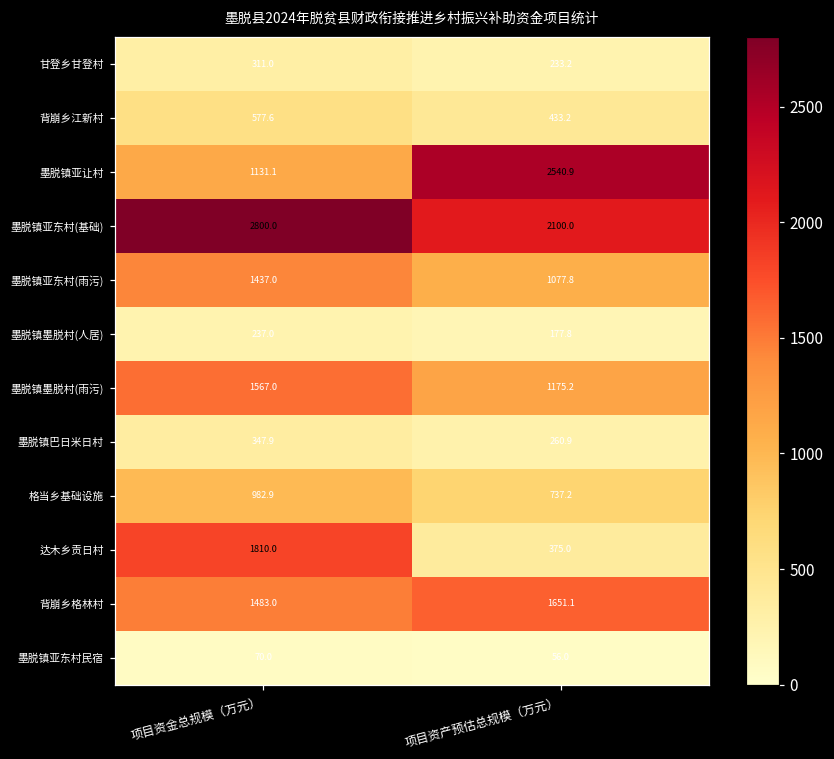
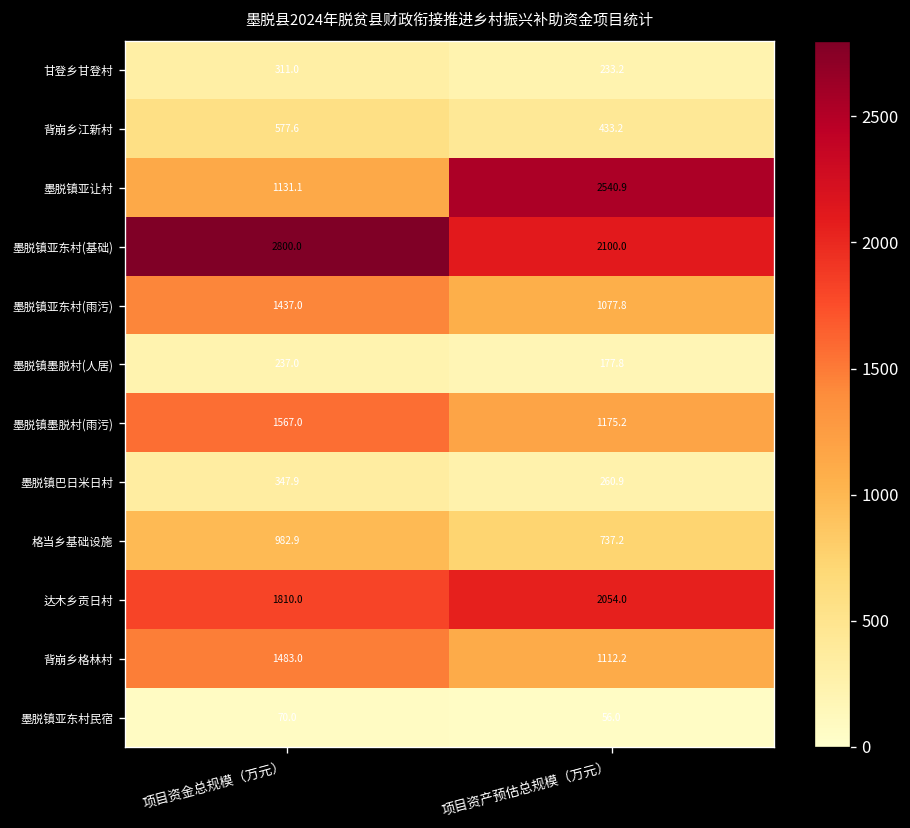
达木乡贡日村, 项目资产预估总规模（万元）: 375.0 -> 2054.0
背崩乡格林村, 项目资产预估总规模（万元）: 1651.1 -> 1112.2
